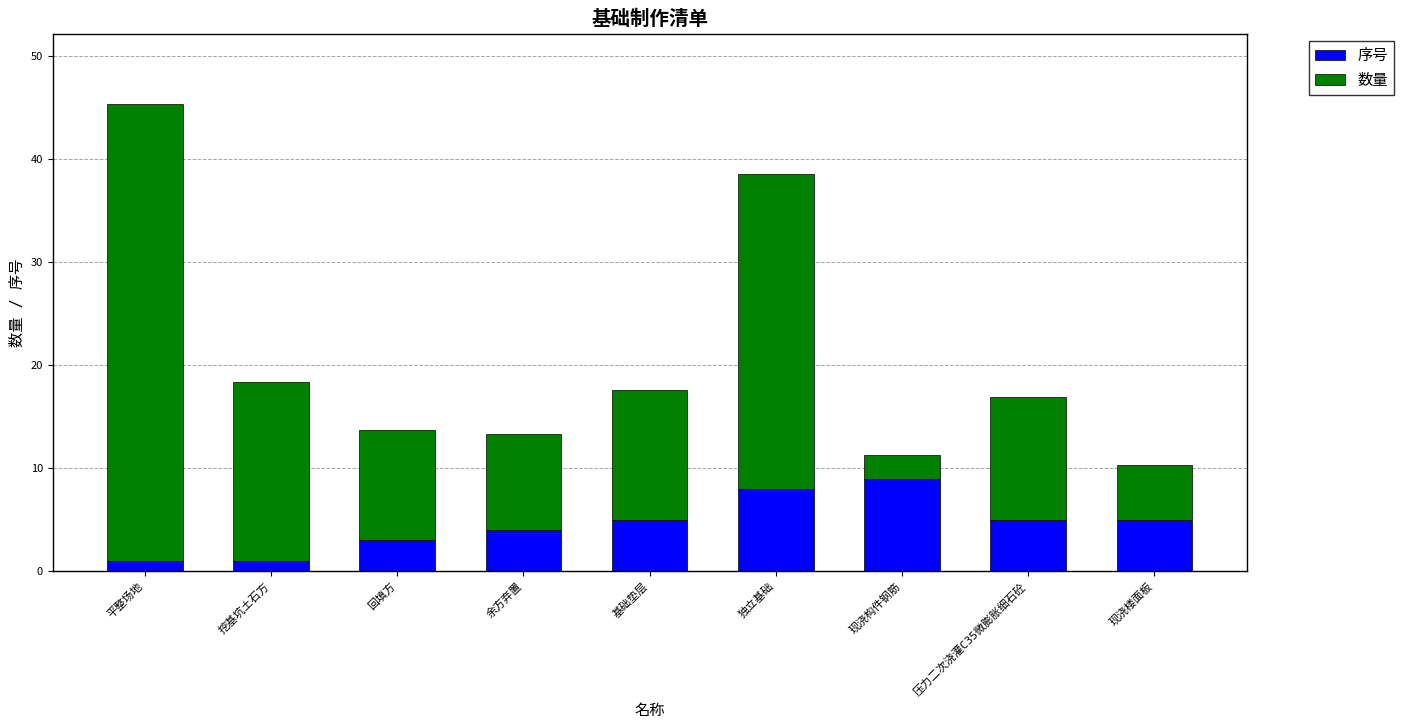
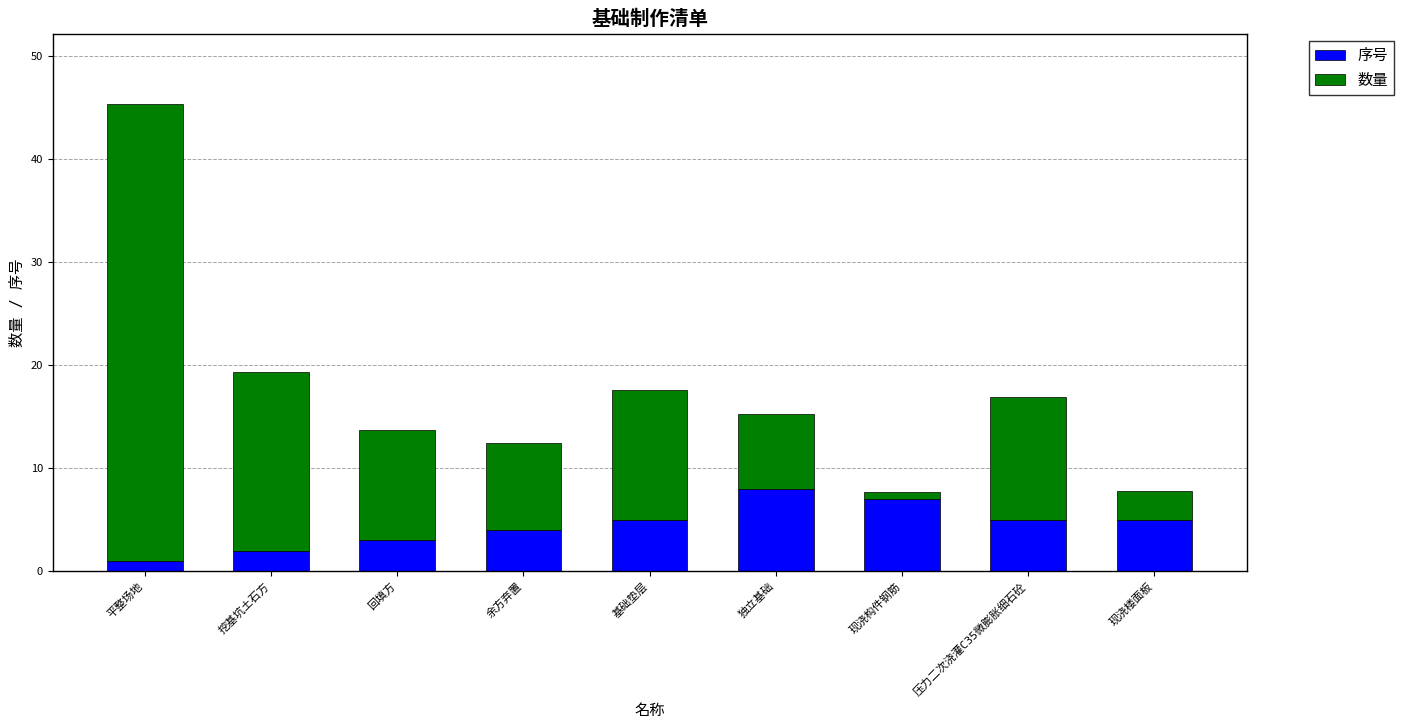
序号, 挖基坑土石方: 1 -> 2
数量, 余方弃置: 9.3 -> 8.4
数量, 独立基础: 30.6 -> 7.3
序号, 现浇构件钢筋: 9 -> 7
数量, 现浇构件钢筋: 2.3 -> 0.7
数量, 现浇楼面板: 5.3 -> 2.8
